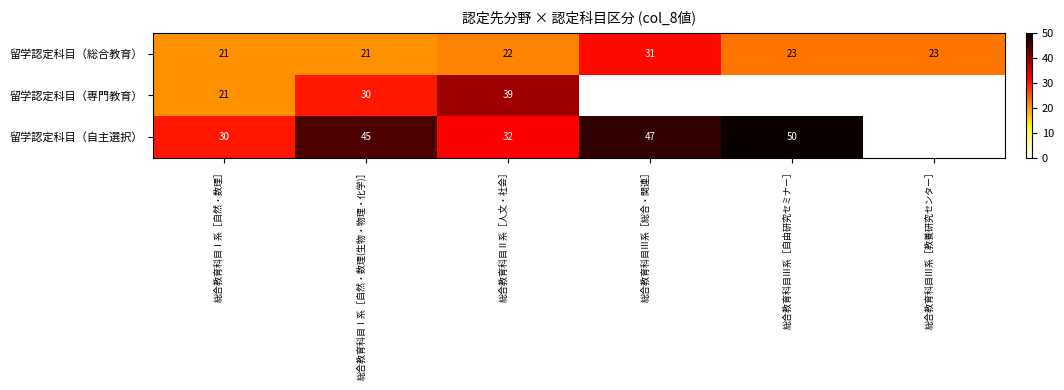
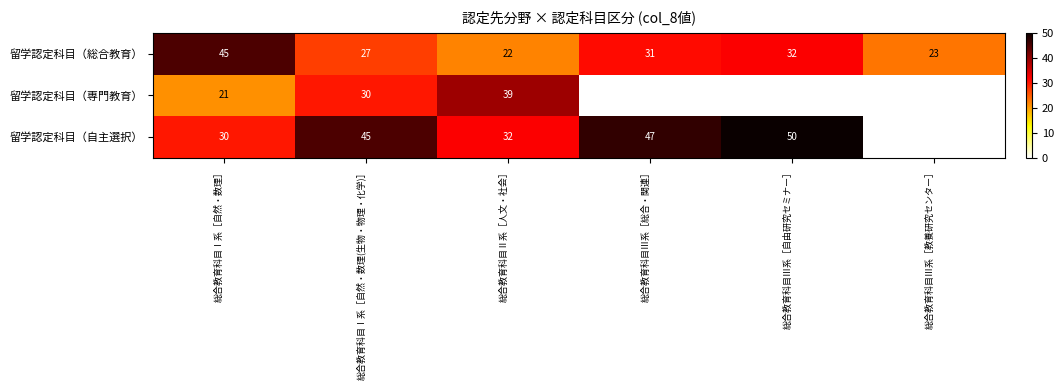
留学認定科目（総合教育）, 総合教育科目Ⅰ系［自然・数理］: 21 -> 45
留学認定科目（総合教育）, 総合教育科目Ⅰ系［自然・数理(生物・物理・化学)］: 21 -> 27
留学認定科目（総合教育）, 総合教育科目Ⅲ系［自由研究セミナー］: 23 -> 32
